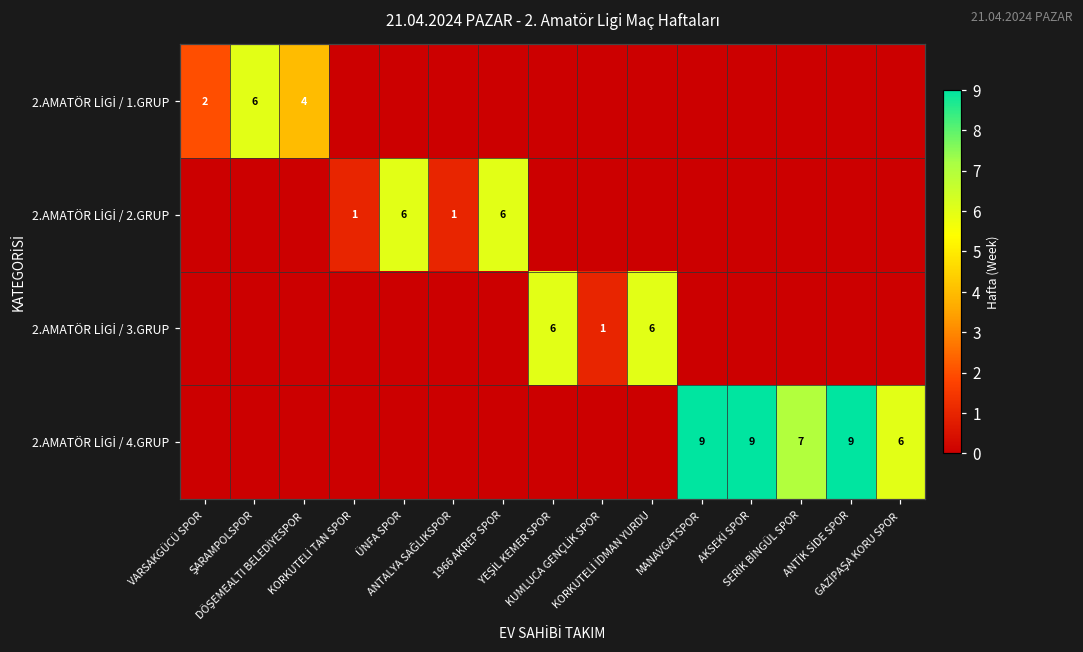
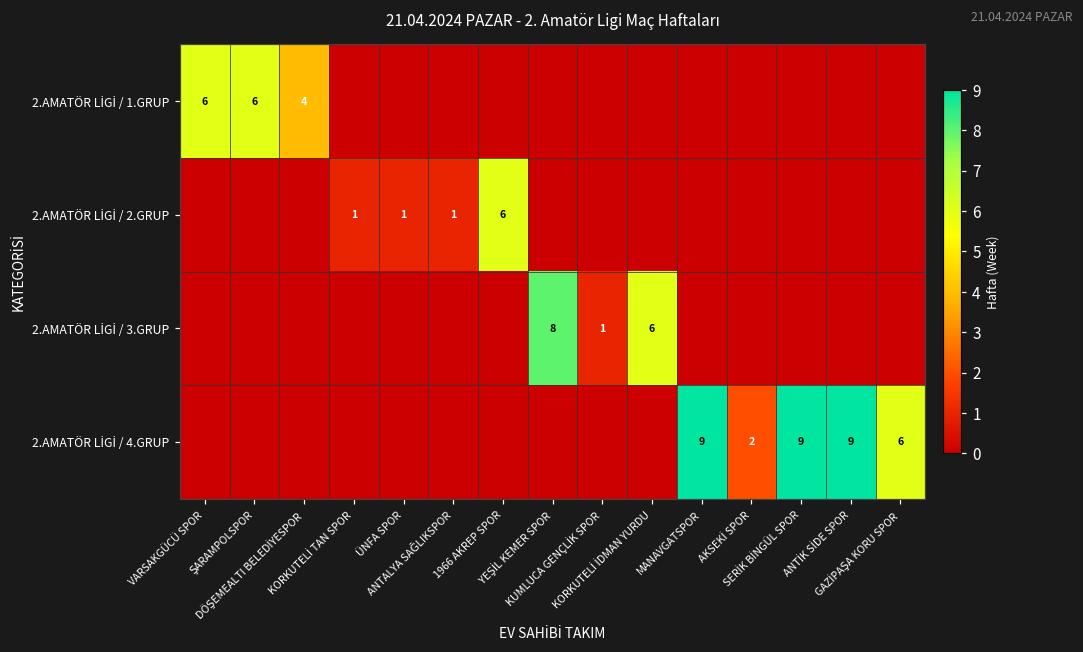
2.AMATÖR LİGİ / 1.GRUP, VARSAKGÜCÜ SPOR: 2 -> 6
2.AMATÖR LİGİ / 2.GRUP, ÜNFA SPOR: 6 -> 1
2.AMATÖR LİGİ / 3.GRUP, YEŞİL KEMER SPOR: 6 -> 8
2.AMATÖR LİGİ / 4.GRUP, AKSEKİ SPOR: 9 -> 2
2.AMATÖR LİGİ / 4.GRUP, SERİK BİNGÜL SPOR: 7 -> 9
